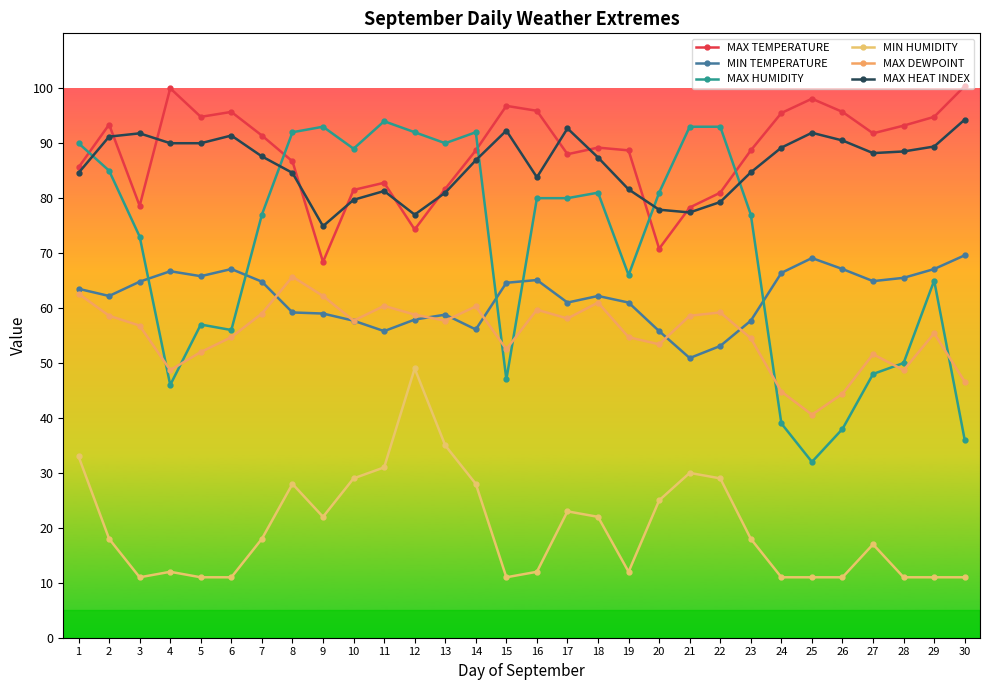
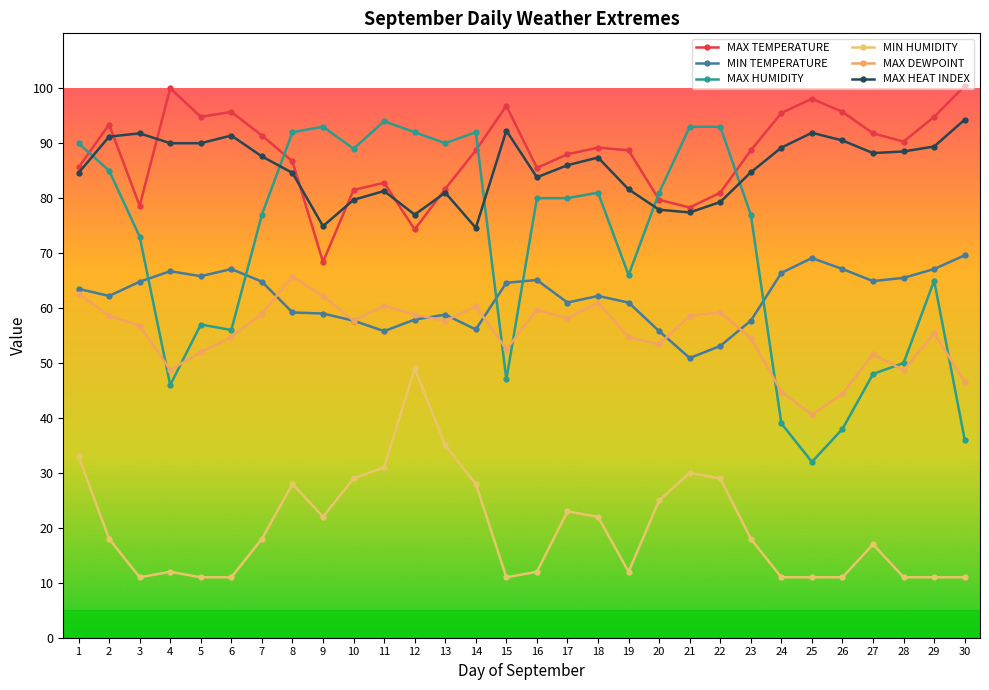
MAX HEAT INDEX, 14: 87 -> 75
MAX TEMPERATURE, 16: 96 -> 86
MAX HEAT INDEX, 17: 93 -> 86
MAX TEMPERATURE, 20: 71 -> 80
MAX TEMPERATURE, 28: 93 -> 90
